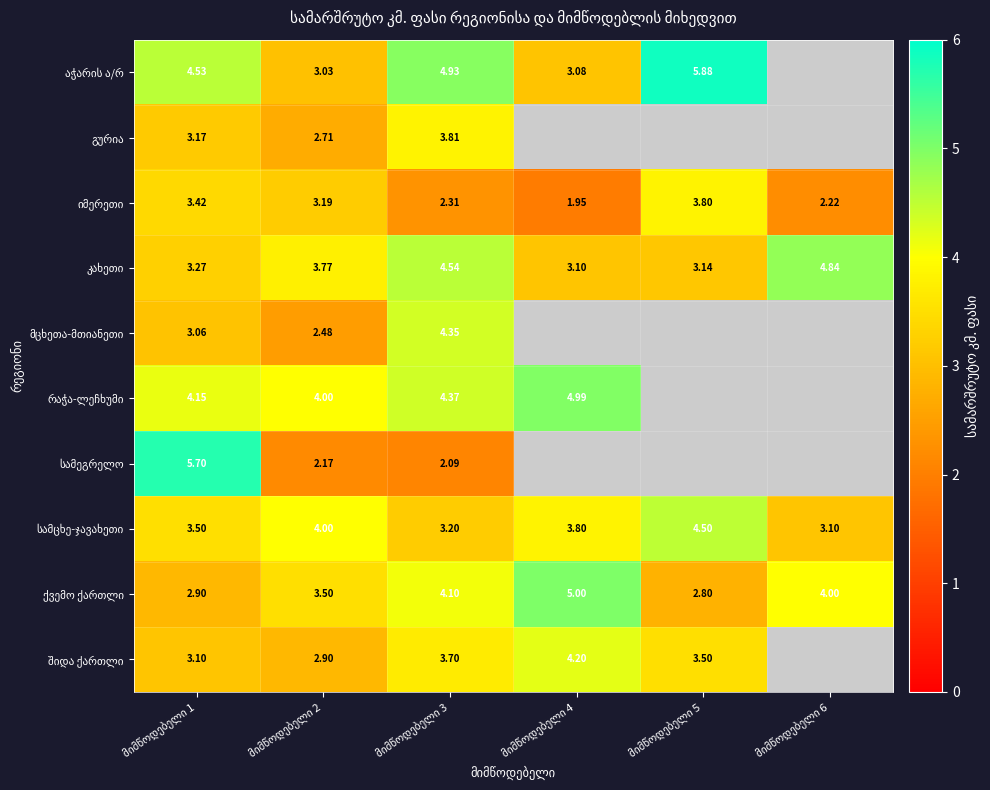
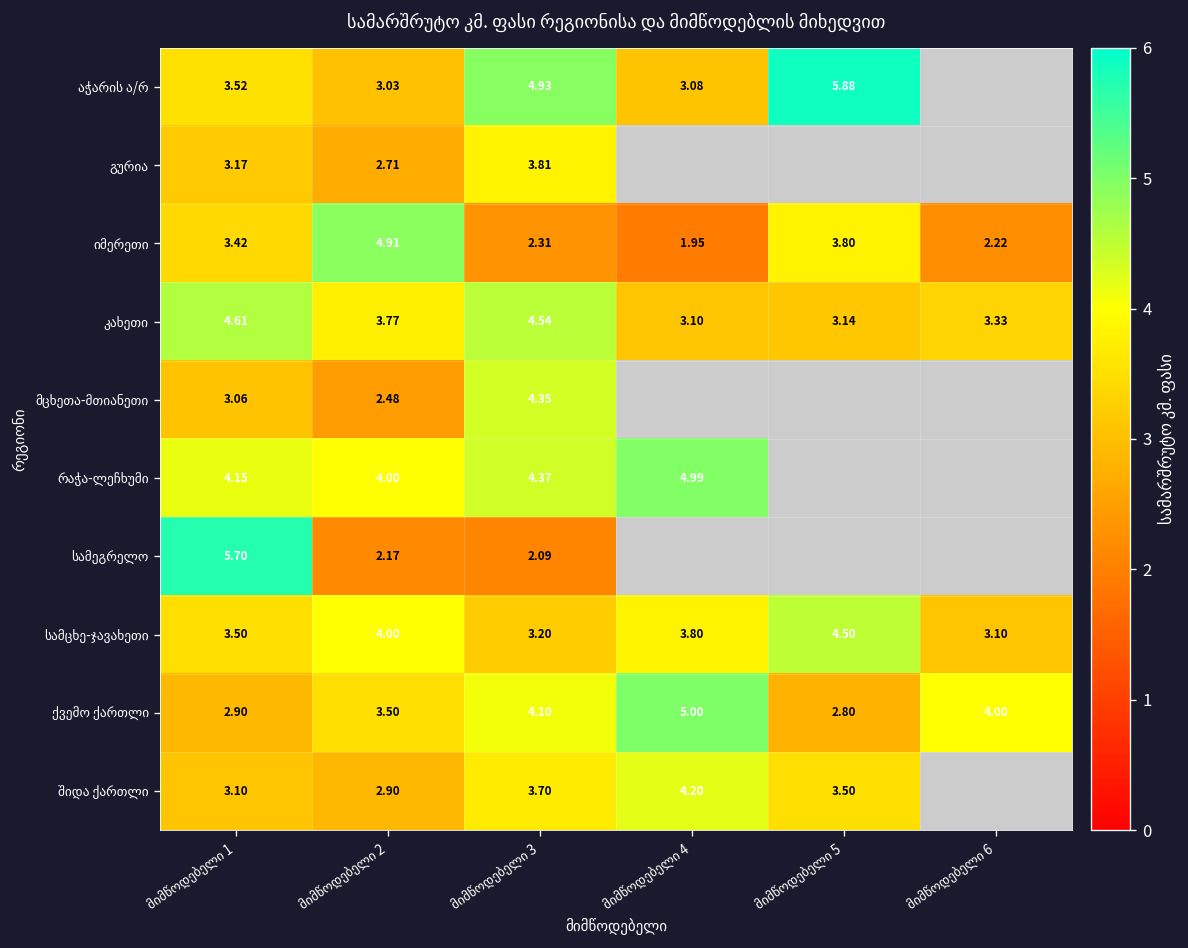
აჭარის ა/რ, მიმწოდებელი 1: 4.53 -> 3.52
იმერეთი, მიმწოდებელი 2: 3.19 -> 4.91
კახეთი, მიმწოდებელი 1: 3.27 -> 4.61
კახეთი, მიმწოდებელი 6: 4.84 -> 3.33
